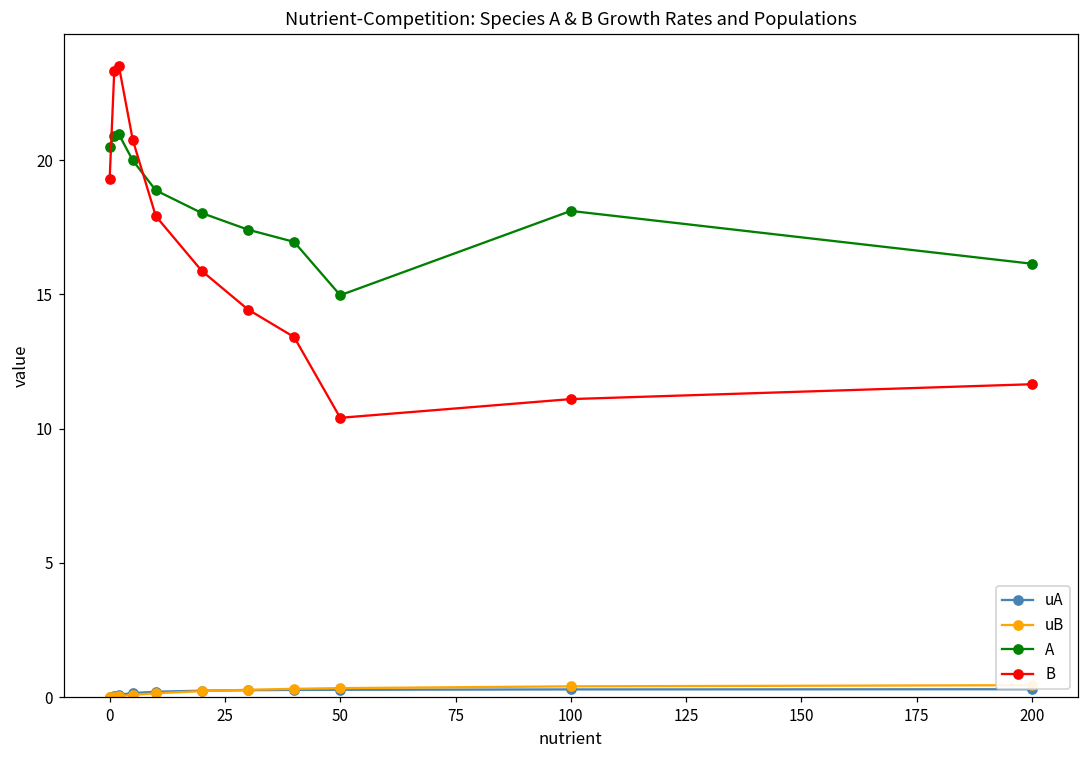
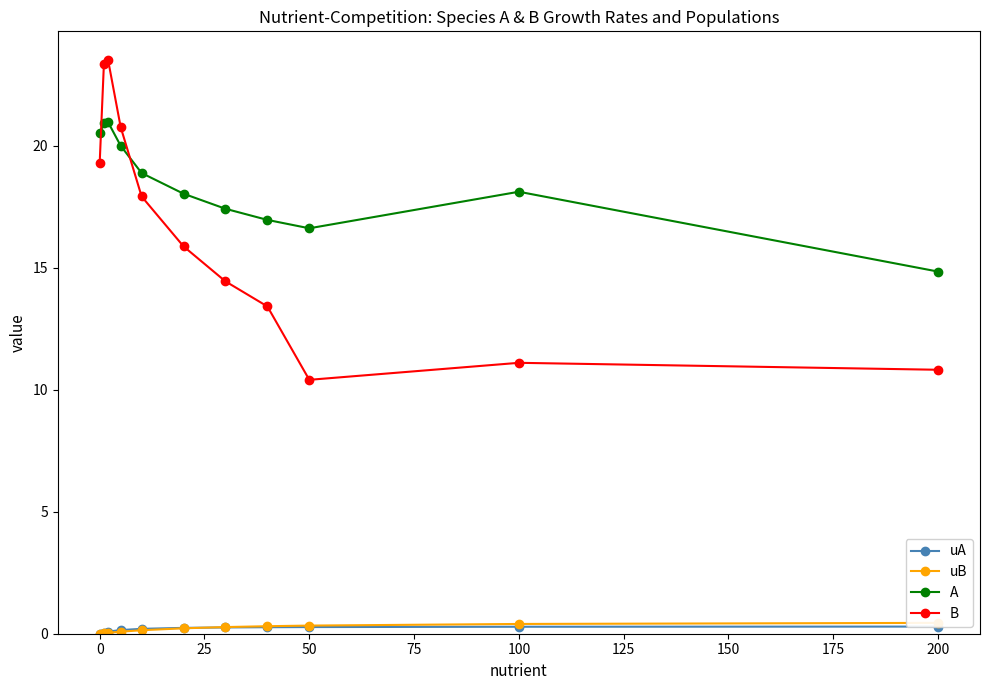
A, 50: 15.0 -> 16.6
A, 200: 16.1 -> 14.8
B, 200: 11.7 -> 10.8
